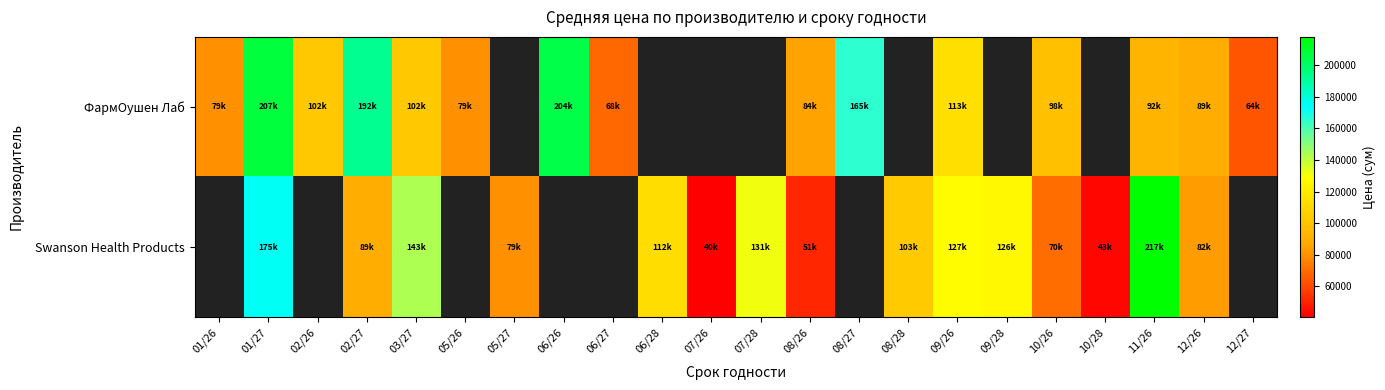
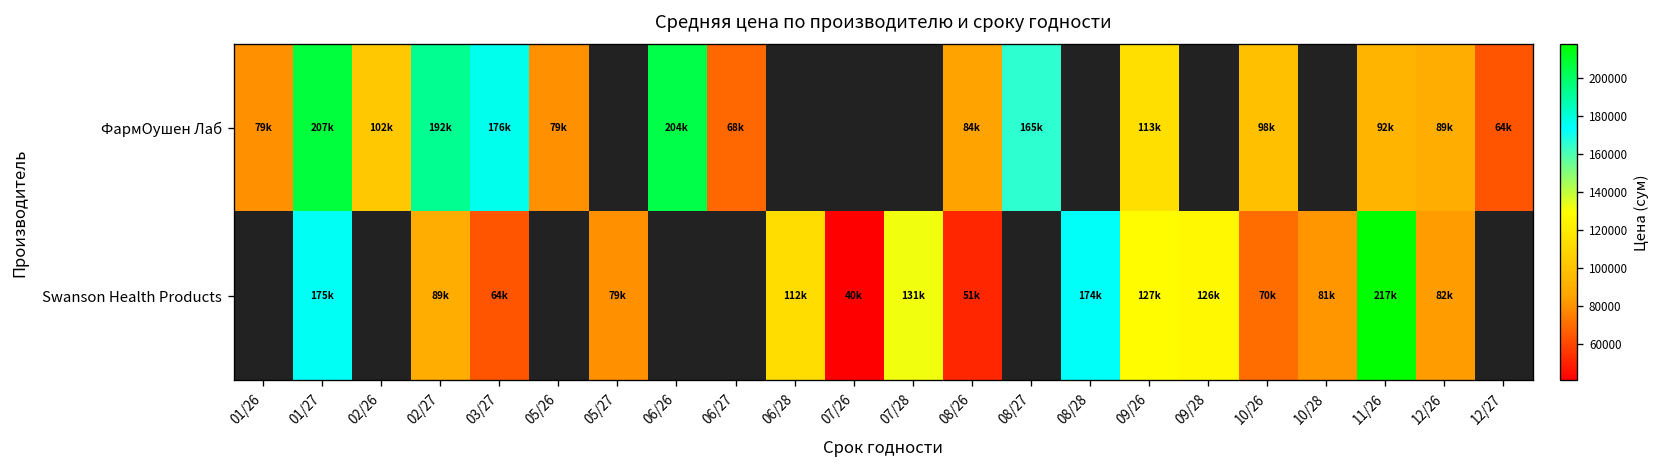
ФармОушен Лаб, 03/27: 102k -> 176k
Swanson Health Products, 03/27: 143k -> 64k
Swanson Health Products, 08/28: 103k -> 174k
Swanson Health Products, 10/28: 43k -> 81k
